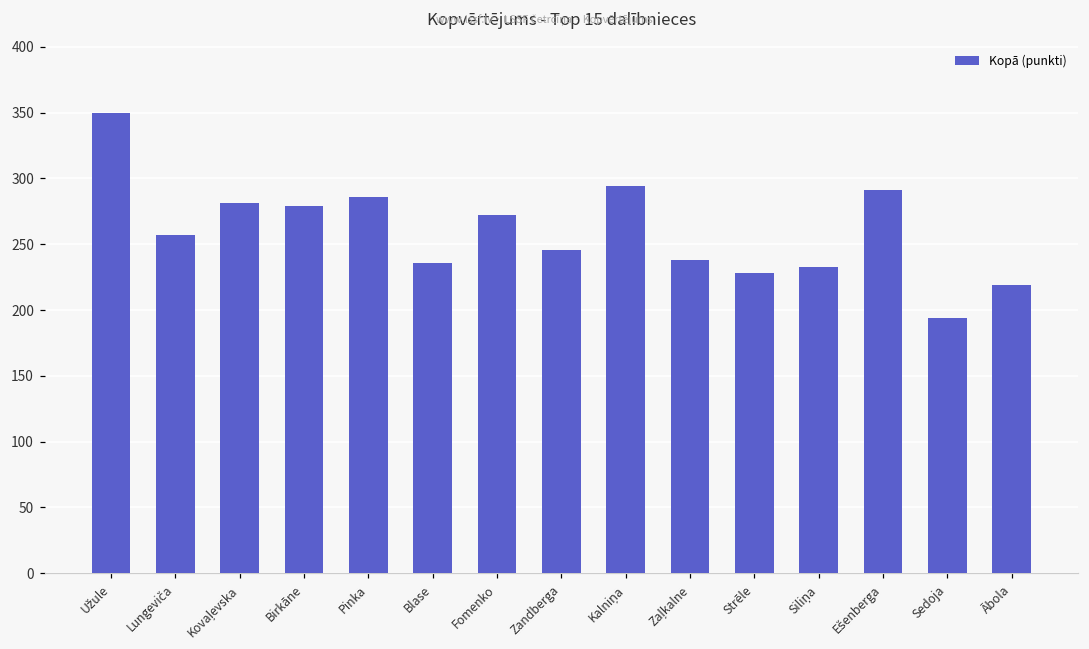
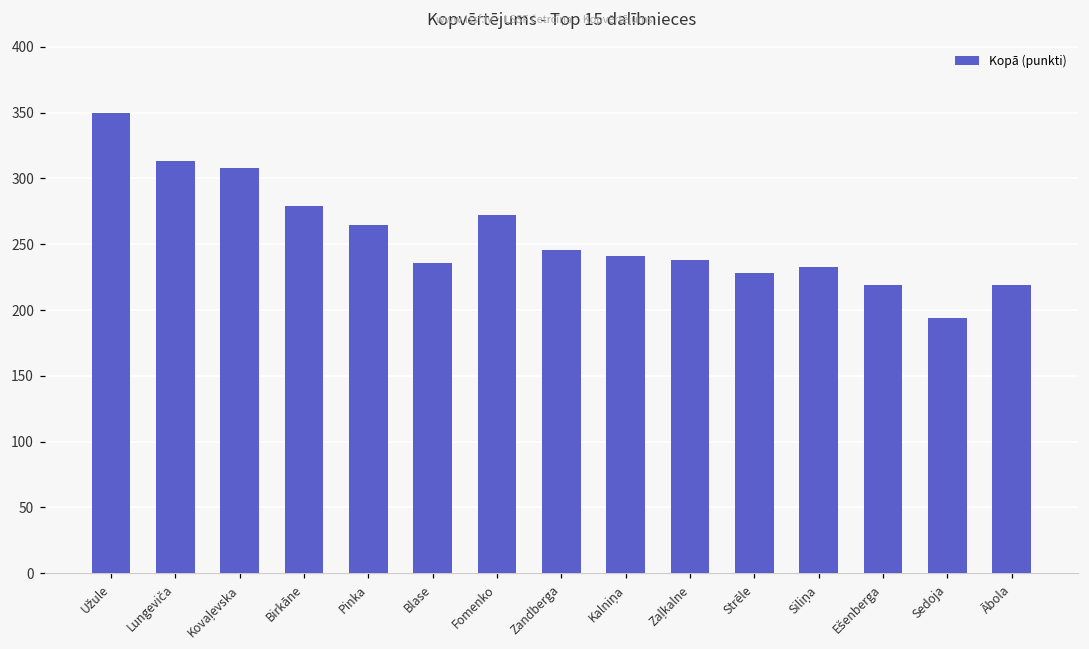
Lungeviča: 257 -> 313
Kovaļevska: 281 -> 308
Pinka: 286 -> 265
Kalniņa: 294 -> 241
Ešenberga: 291 -> 219
